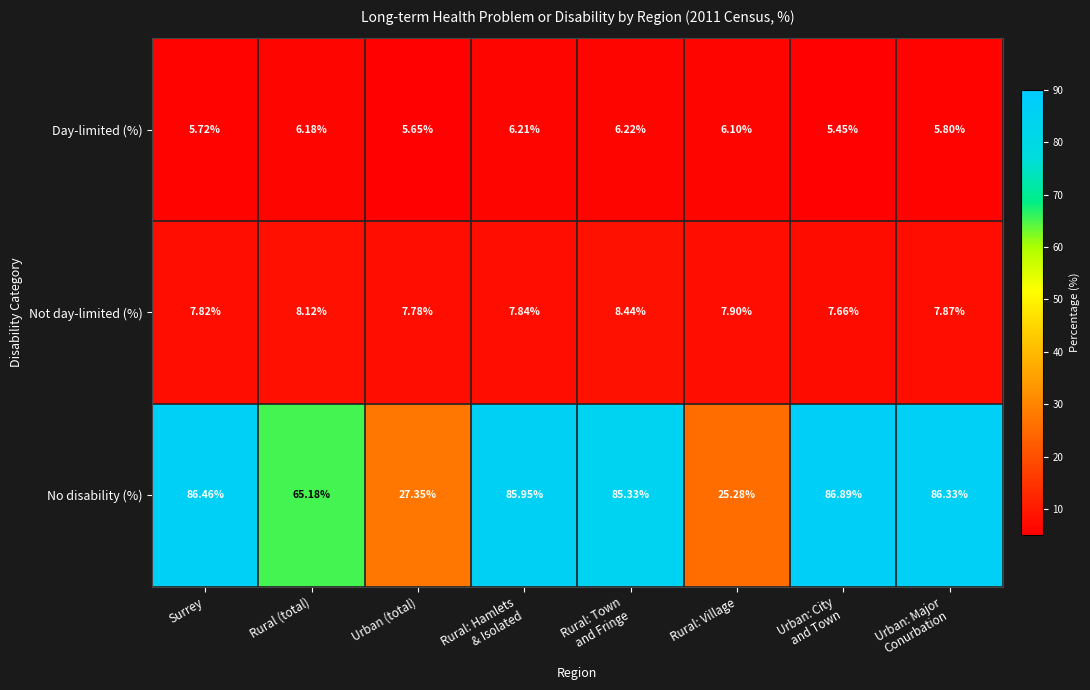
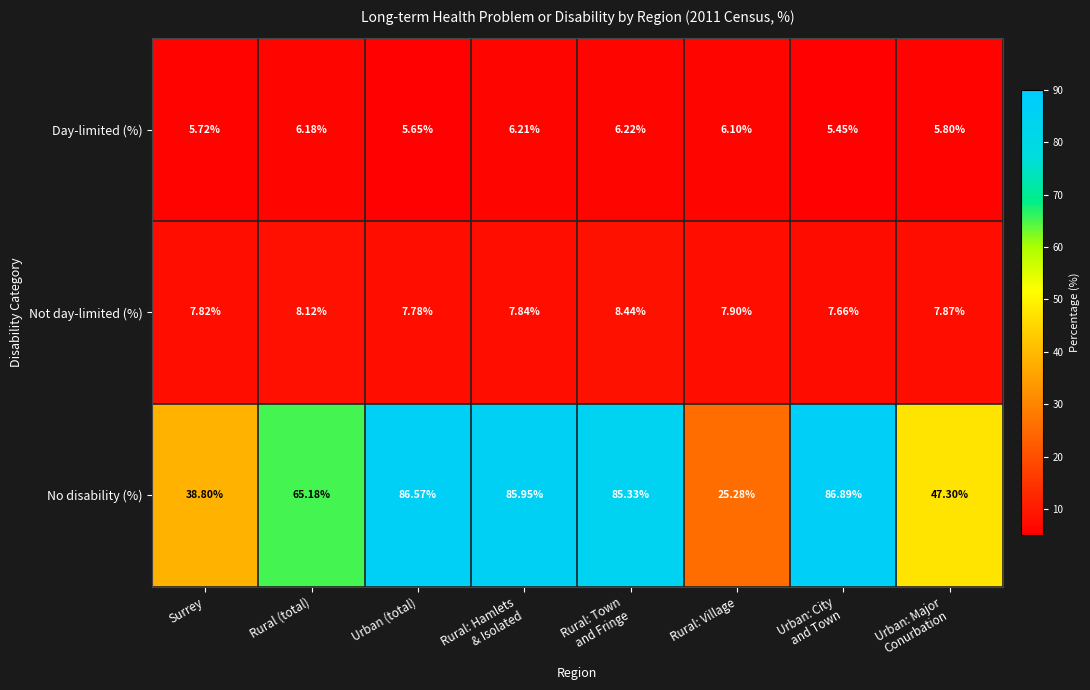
No disability (%), Surrey: 86.46% -> 38.80%
No disability (%), Urban (total): 27.35% -> 86.57%
No disability (%), Urban: Major Conurbation: 86.33% -> 47.30%
